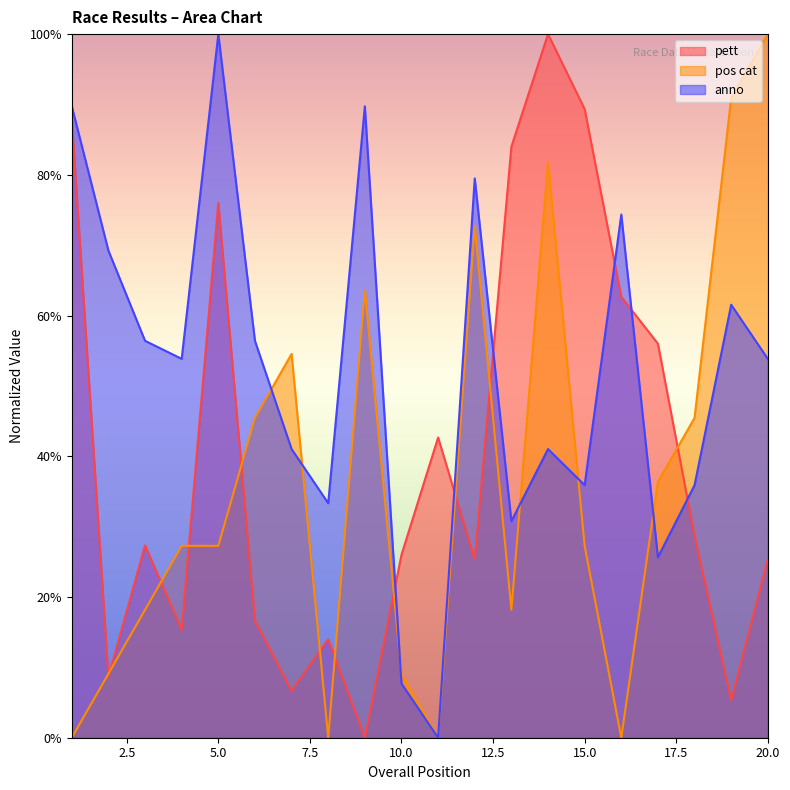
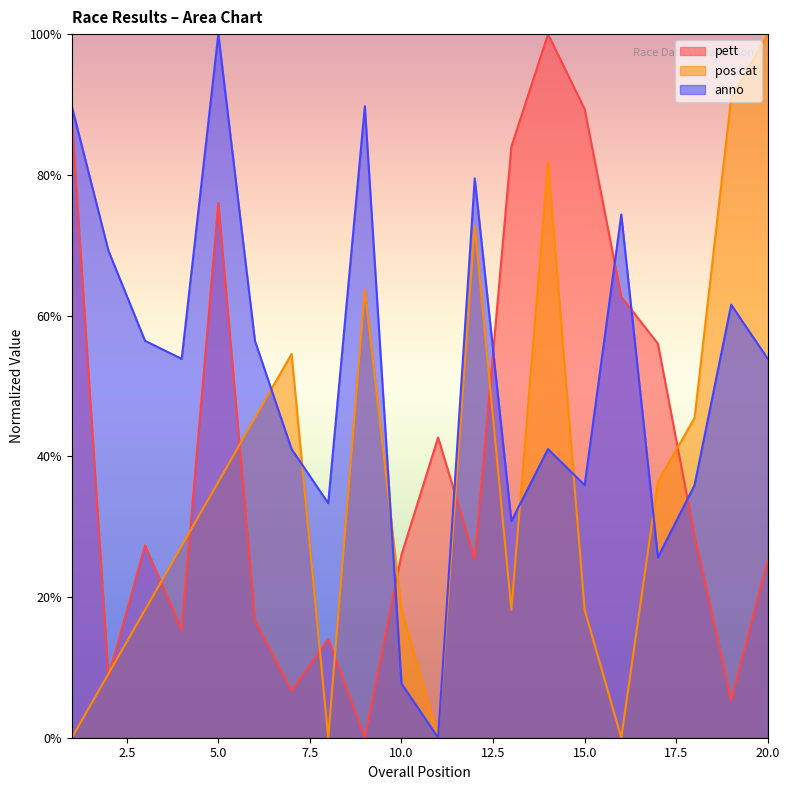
pos cat, 5.0: 27% -> 36%
pos cat, 10.0: 9% -> 18%
pos cat, 15.0: 27% -> 18%
